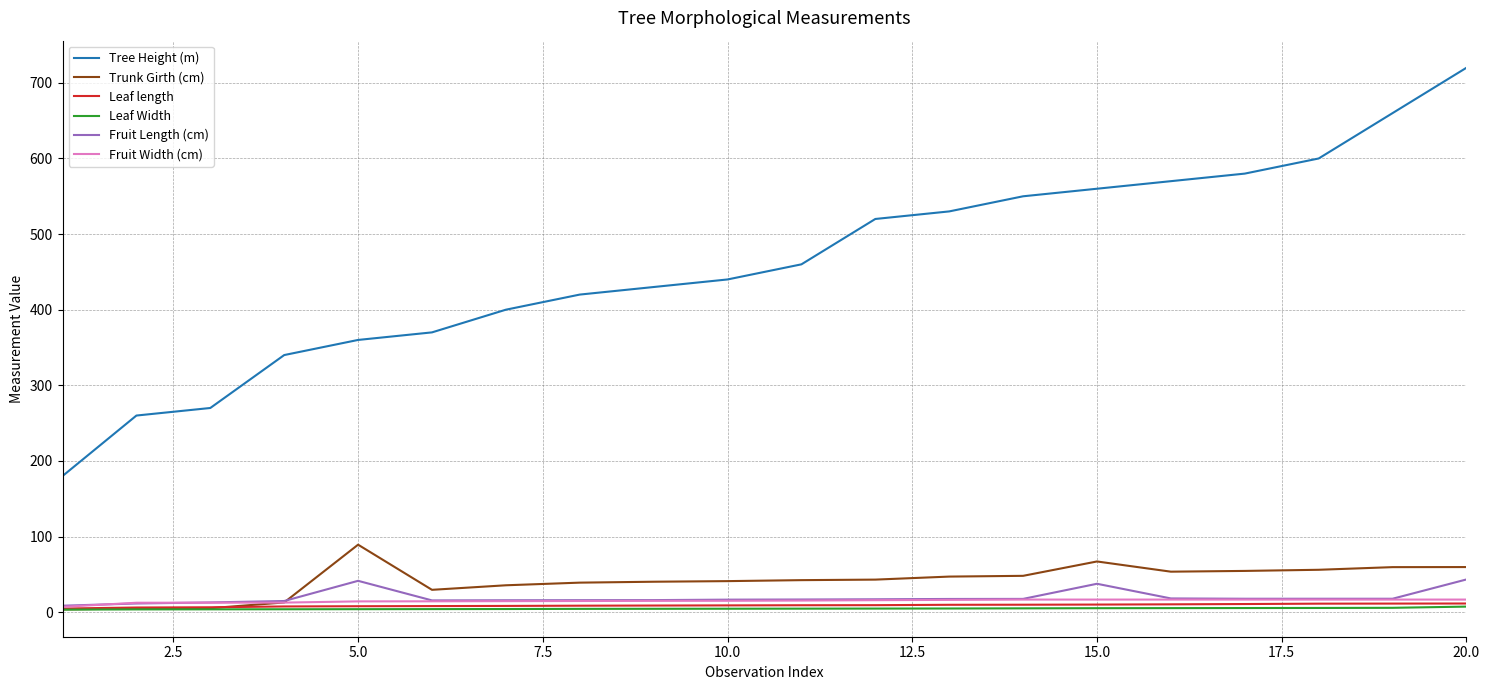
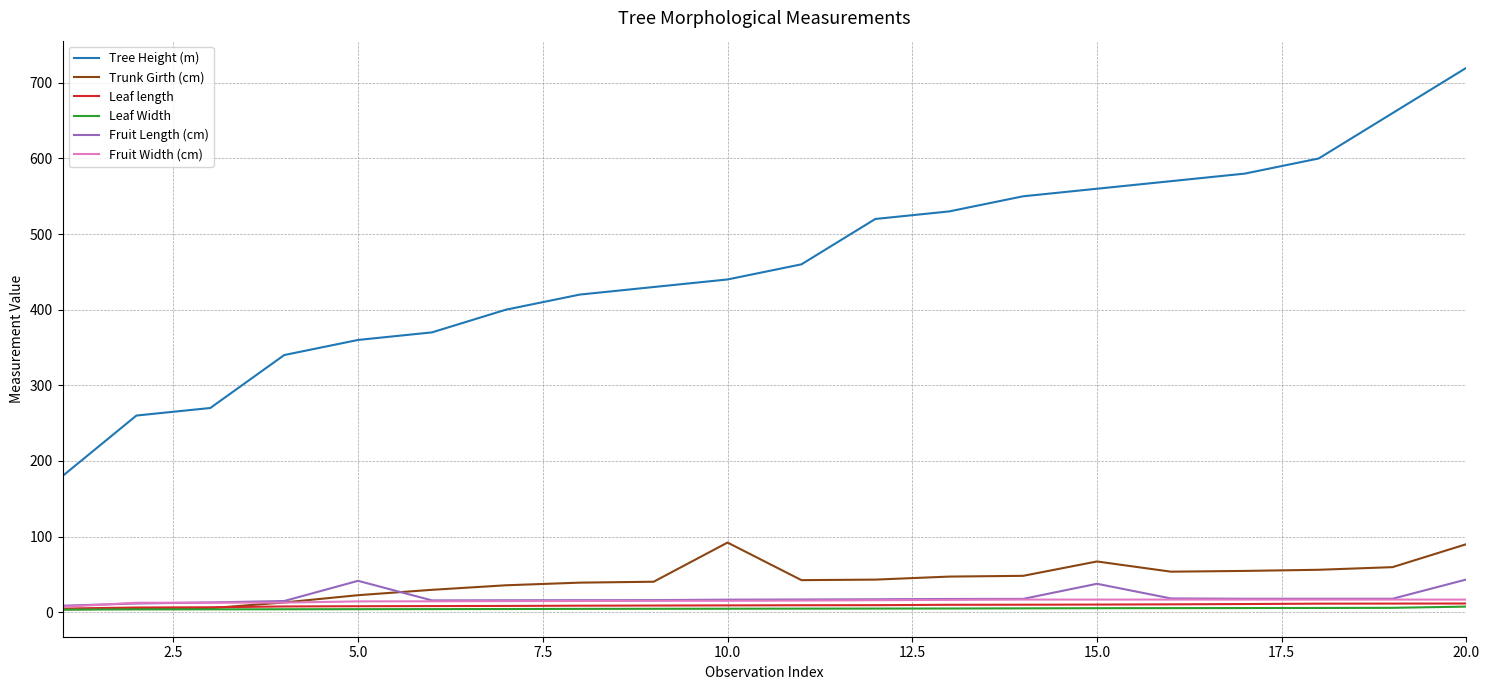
Trunk Girth (cm), 5.0: 90 -> 20
Trunk Girth (cm), 10.0: 40 -> 90
Trunk Girth (cm), 20.0: 60 -> 90
